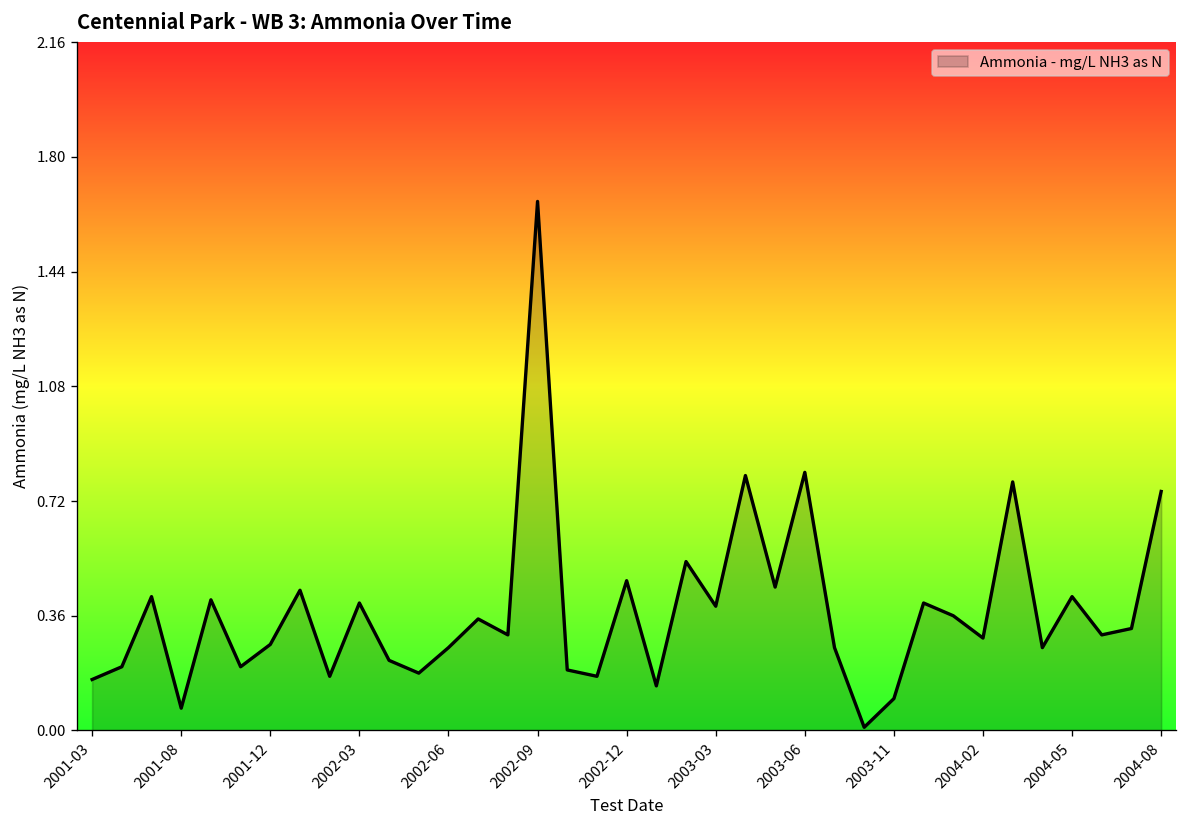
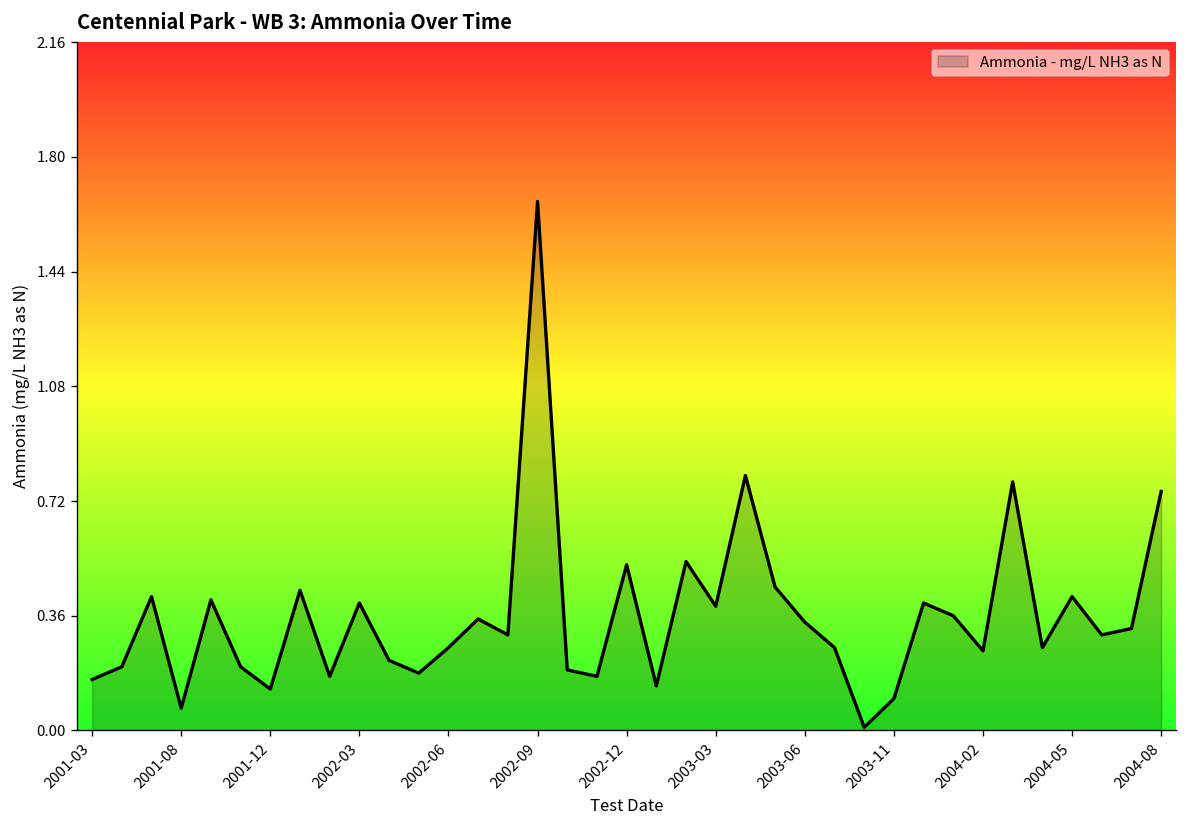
2001-12: 0.27 -> 0.13
2002-12: 0.47 -> 0.52
2003-06: 0.81 -> 0.34
2004-02: 0.29 -> 0.25
